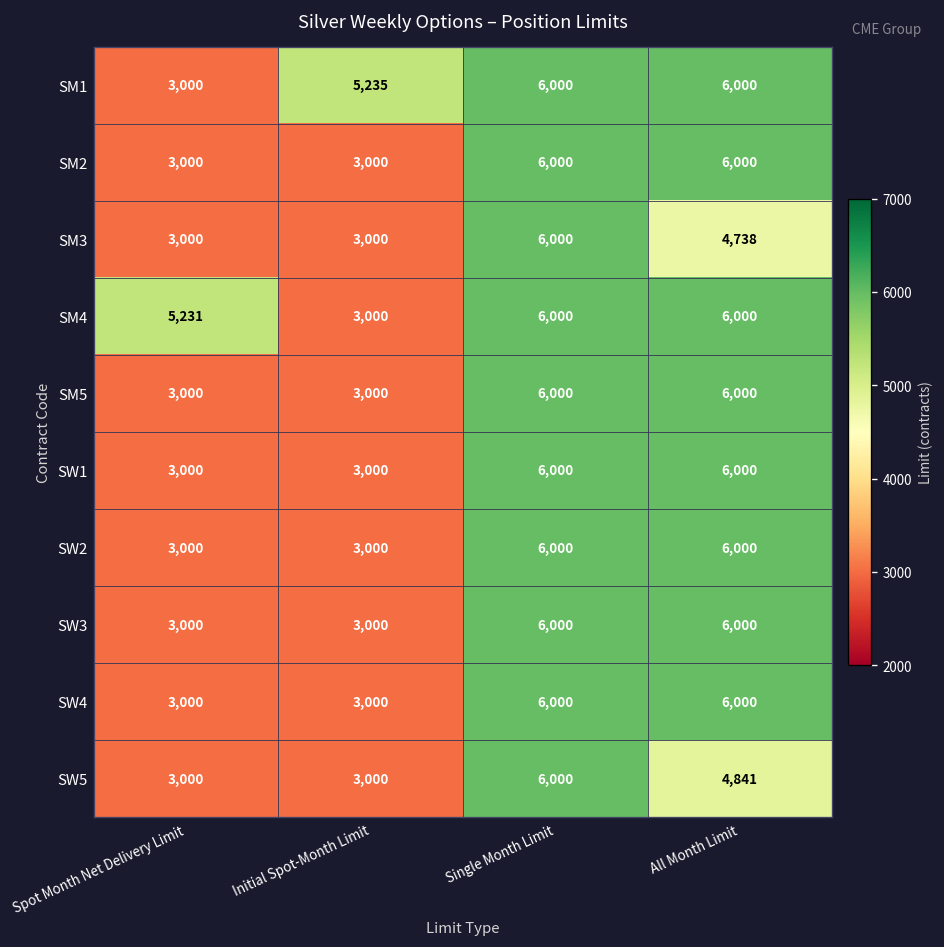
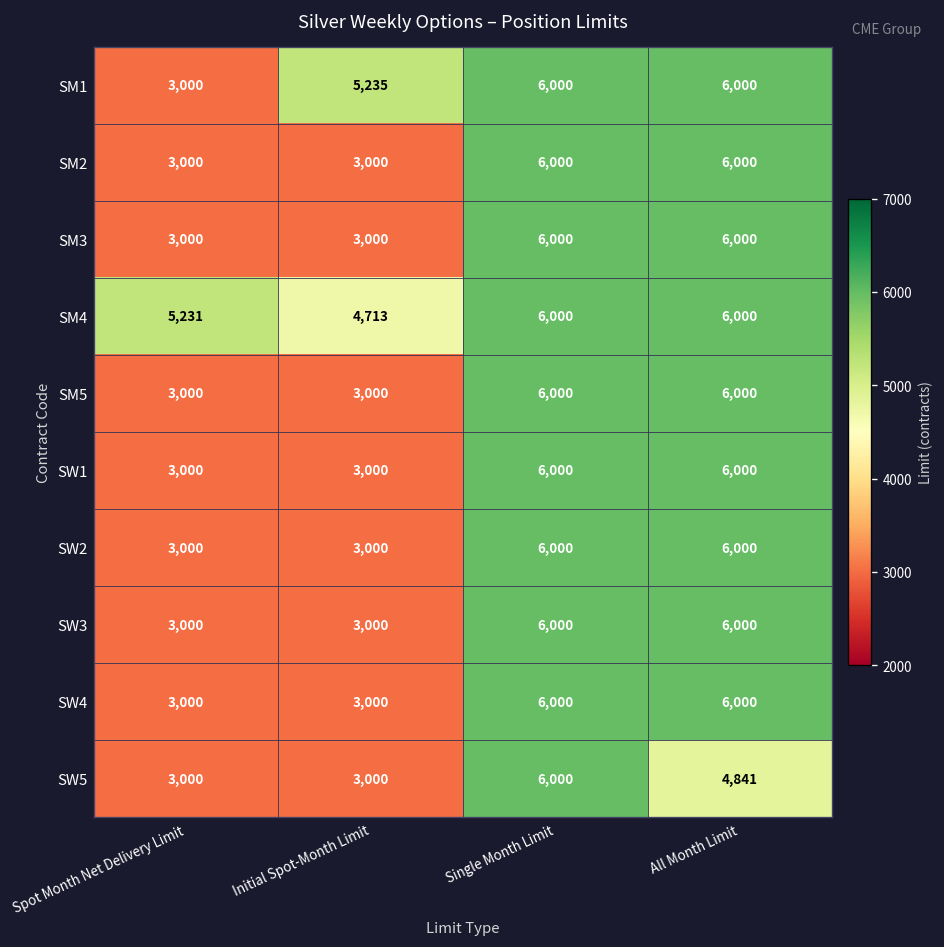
SM3, All Month Limit: 4,738 -> 6,000
SM4, Initial Spot-Month Limit: 3,000 -> 4,713
